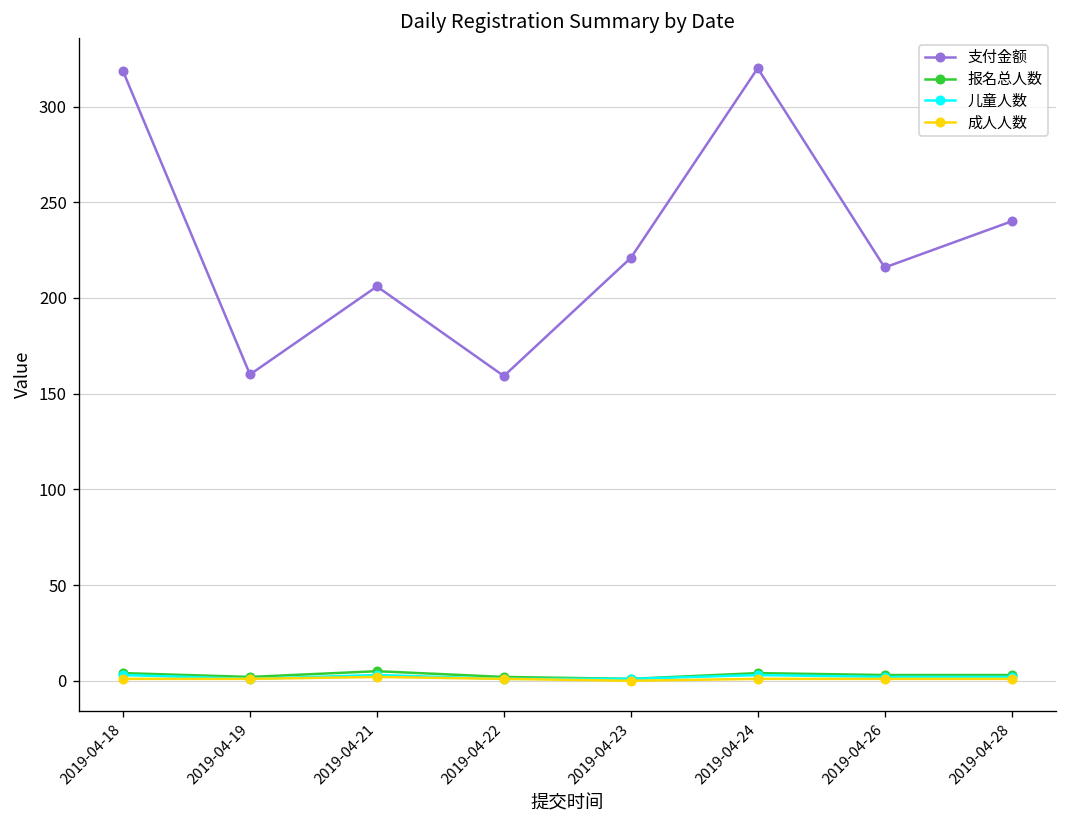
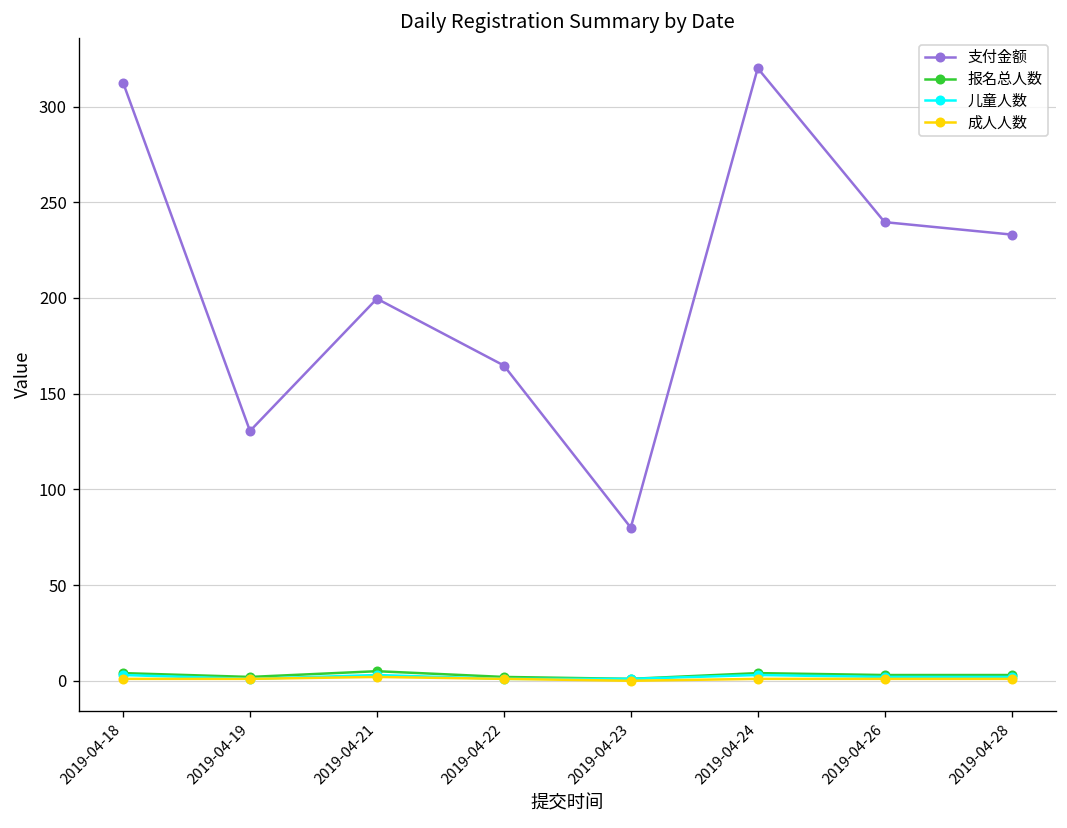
支付金额, 2019-04-18: 318 -> 313
支付金额, 2019-04-19: 160 -> 131
支付金额, 2019-04-21: 206 -> 200
支付金额, 2019-04-22: 159 -> 165
支付金额, 2019-04-23: 221 -> 80
支付金额, 2019-04-26: 216 -> 240
支付金额, 2019-04-28: 240 -> 233
